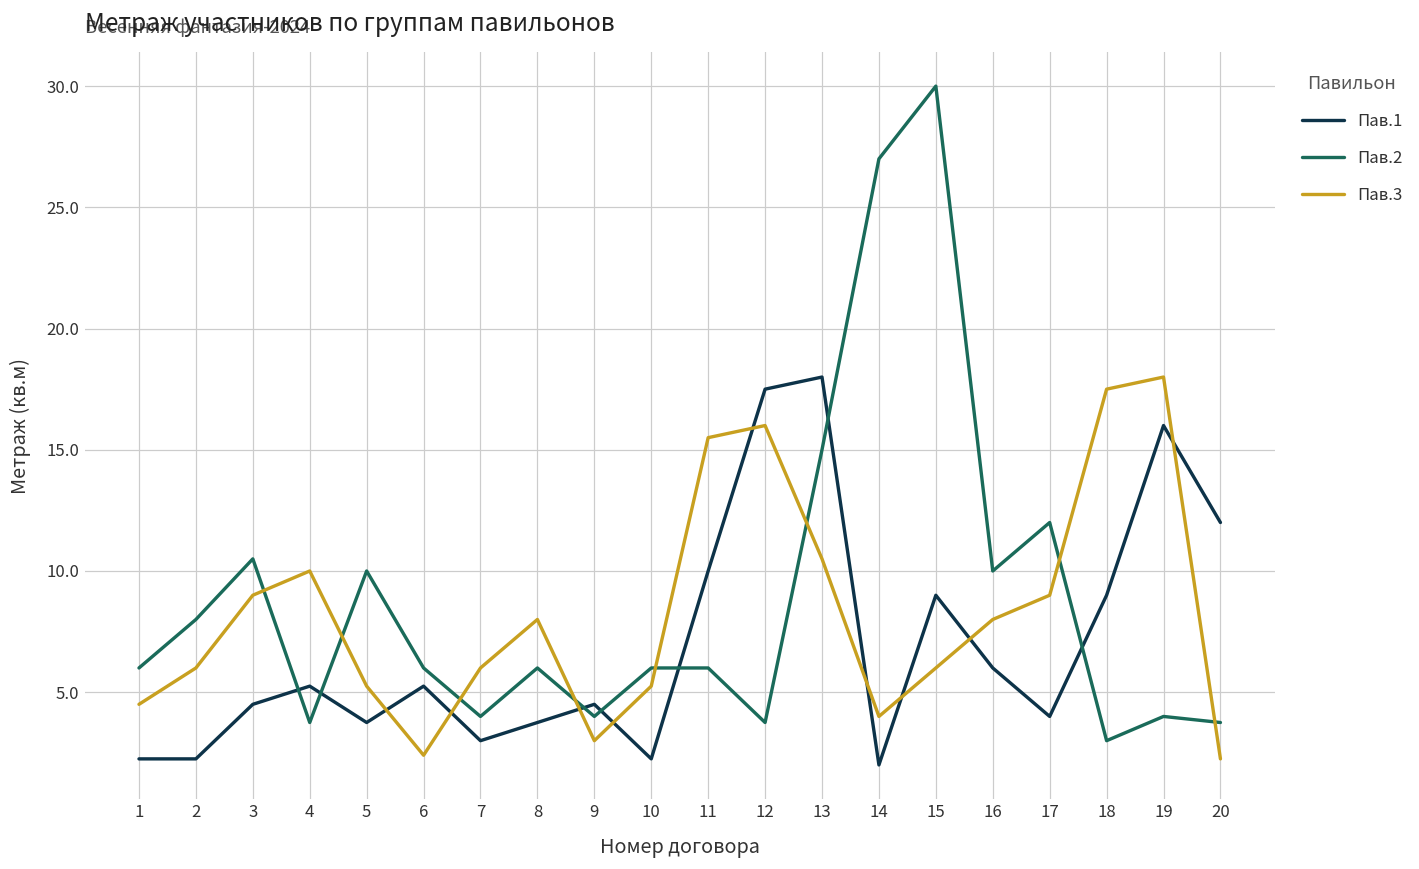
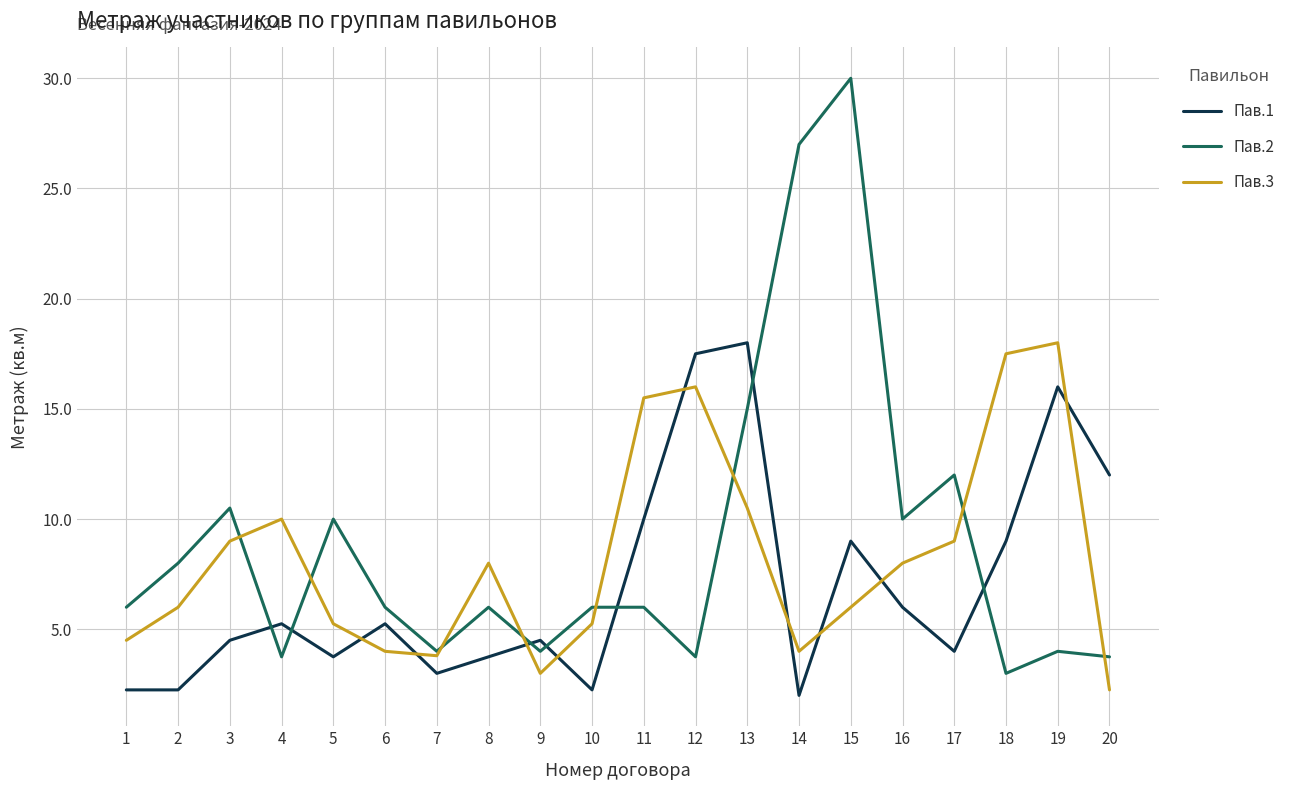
Пав.3, 6: 2.4 -> 4.0
Пав.3, 7: 6.0 -> 3.8
